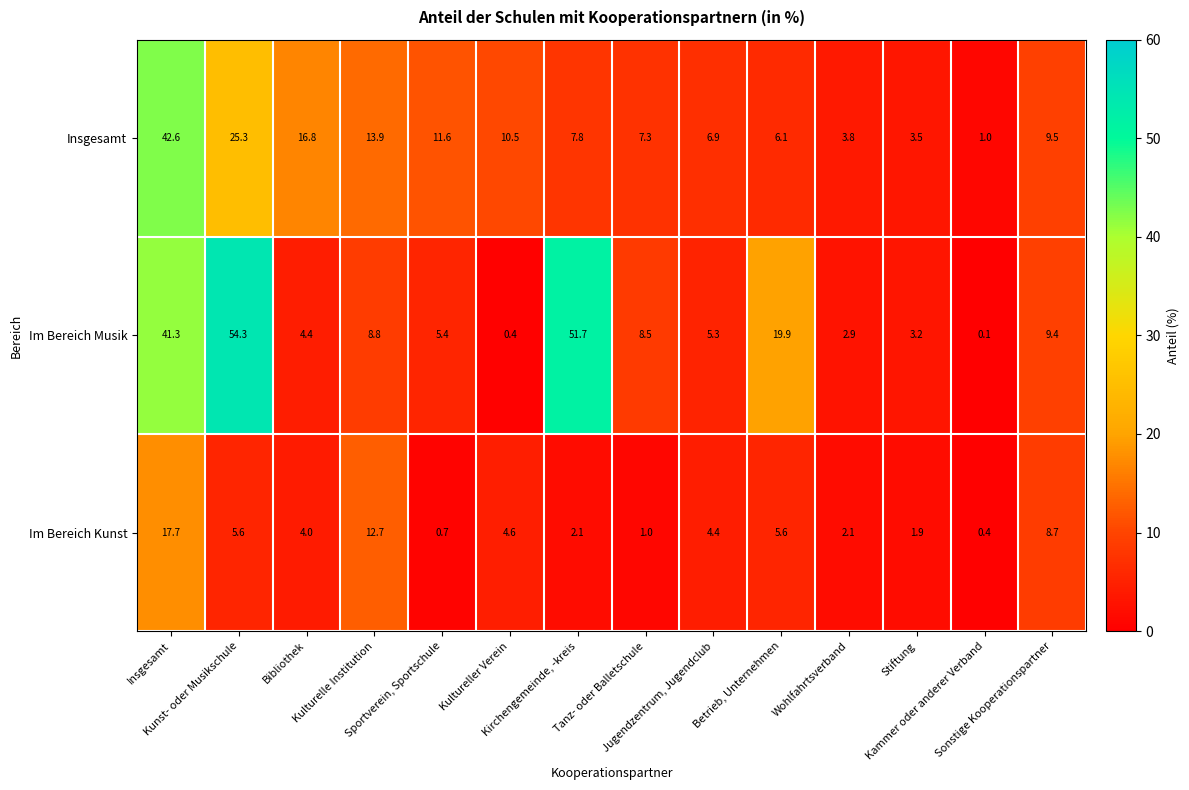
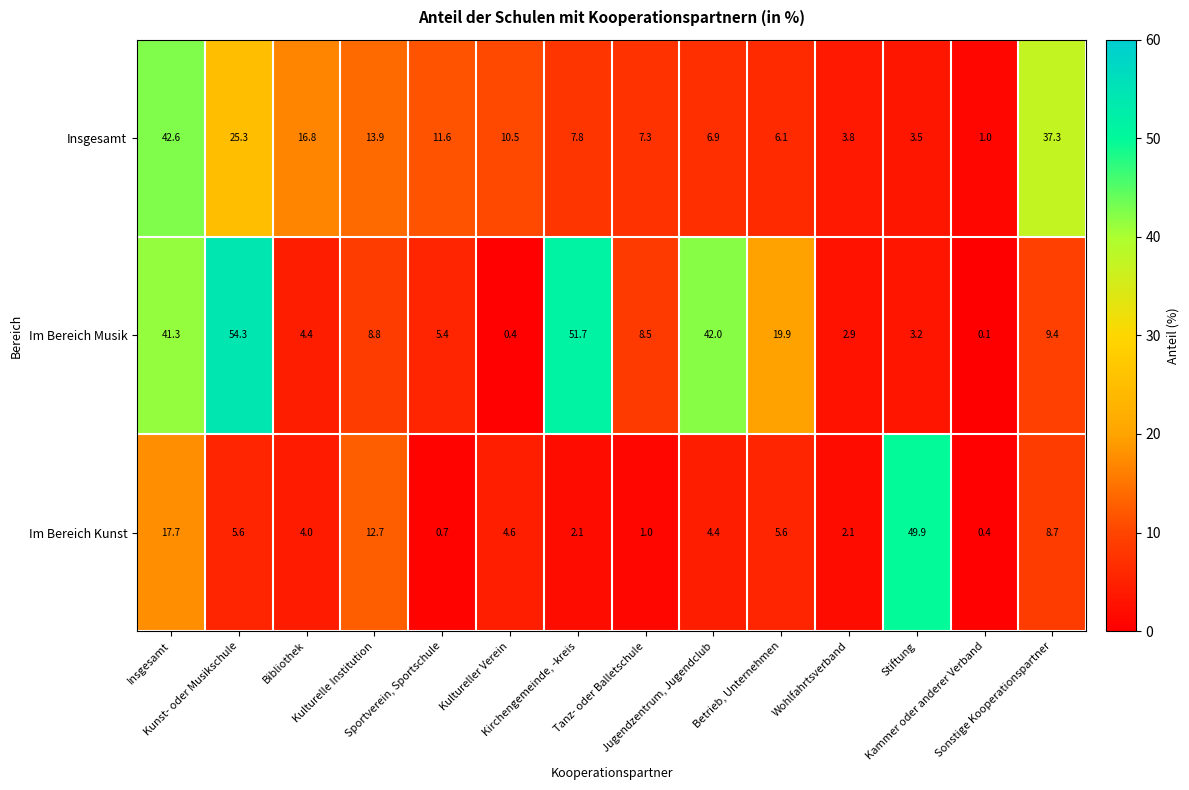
Insgesamt, Sonstige Kooperationspartner: 9.5 -> 37.3
Im Bereich Musik, Jugendzentrum, Jugendclub: 5.3 -> 42.0
Im Bereich Kunst, Stiftung: 1.9 -> 49.9
